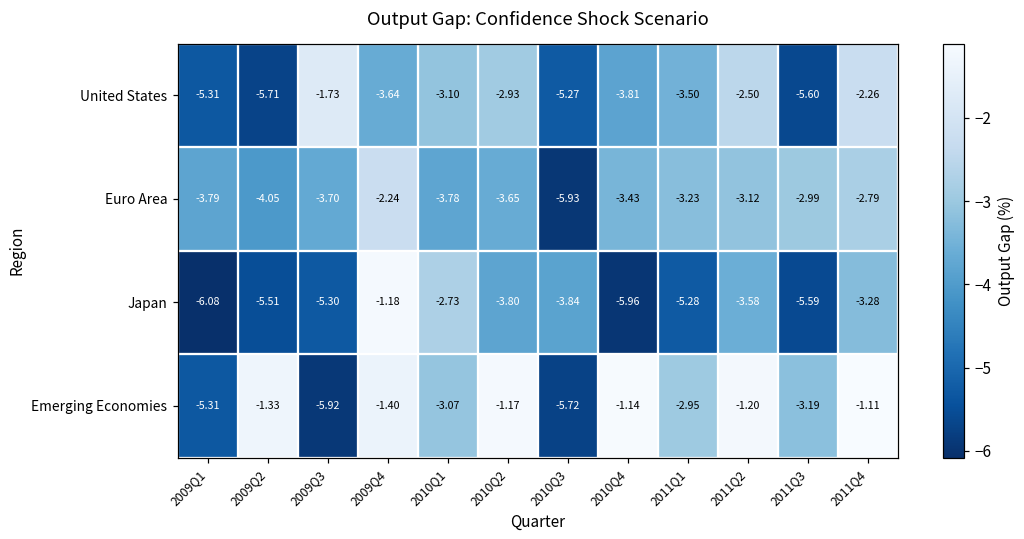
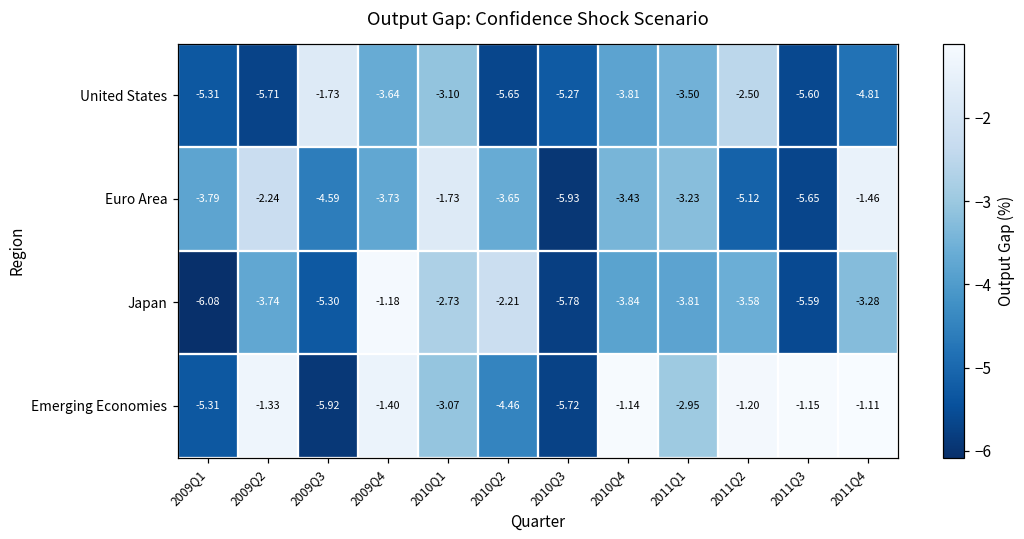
United States, 2010Q2: -2.93 -> -5.65
United States, 2011Q4: -2.26 -> -4.81
Euro Area, 2009Q2: -4.05 -> -2.24
Euro Area, 2009Q3: -3.70 -> -4.59
Euro Area, 2009Q4: -2.24 -> -3.73
Euro Area, 2010Q1: -3.78 -> -1.73
Euro Area, 2011Q2: -3.12 -> -5.12
Euro Area, 2011Q3: -2.99 -> -5.65
Euro Area, 2011Q4: -2.79 -> -1.46
Japan, 2009Q2: -5.51 -> -3.74
Japan, 2010Q2: -3.80 -> -2.21
Japan, 2010Q3: -3.84 -> -5.78
Japan, 2010Q4: -5.96 -> -3.84
Japan, 2011Q1: -5.28 -> -3.81
Emerging Economies, 2010Q2: -1.17 -> -4.46
Emerging Economies, 2011Q3: -3.19 -> -1.15
